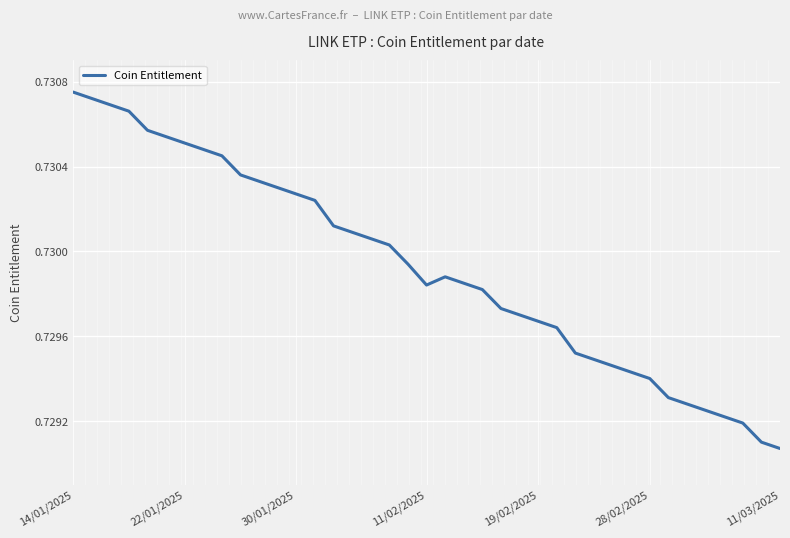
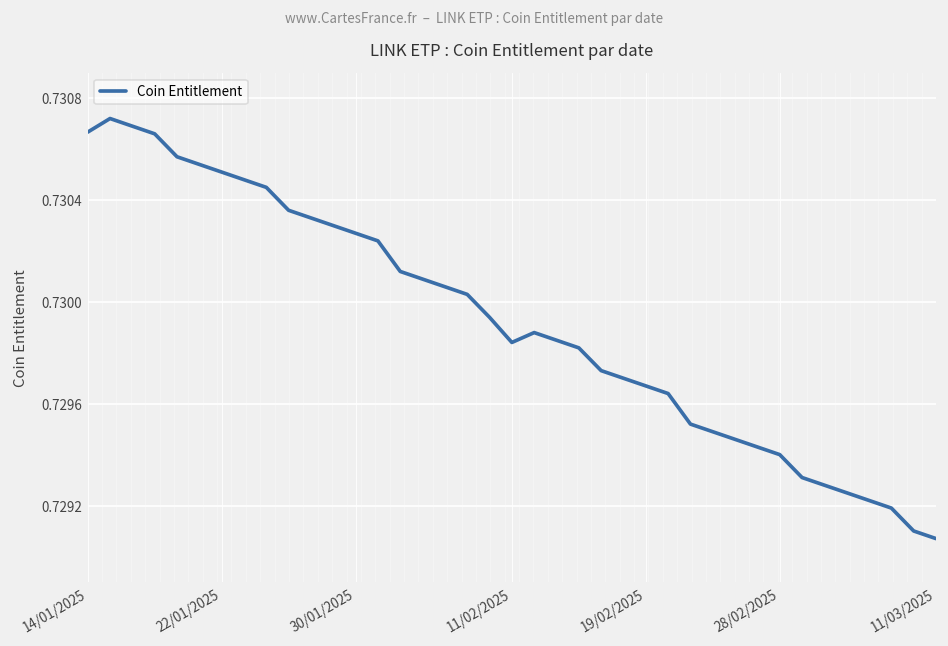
Coin Entitlement, 14/01/2025: 0.73075 -> 0.73067
